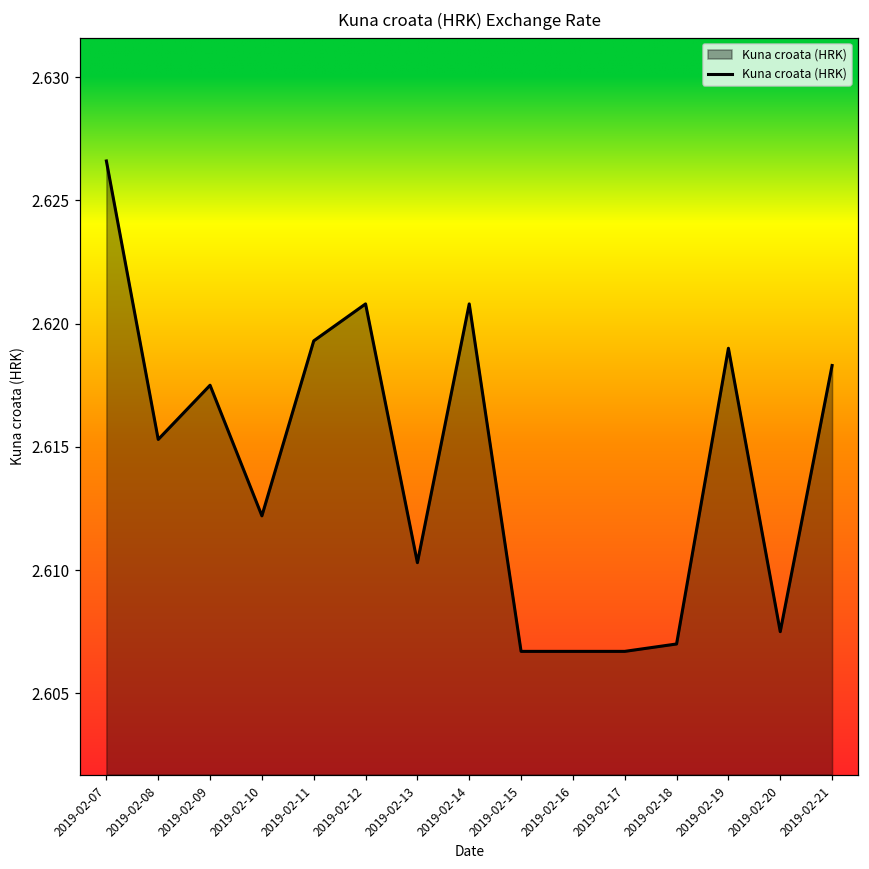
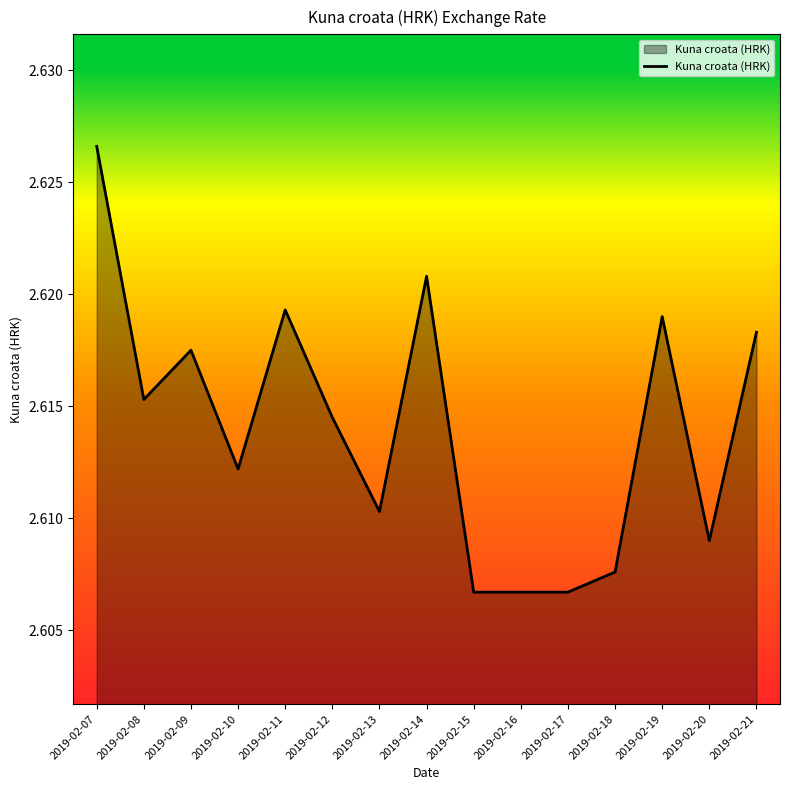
2019-02-12: 2.6208 -> 2.6145
2019-02-18: 2.6070 -> 2.6076
2019-02-20: 2.6075 -> 2.6090
